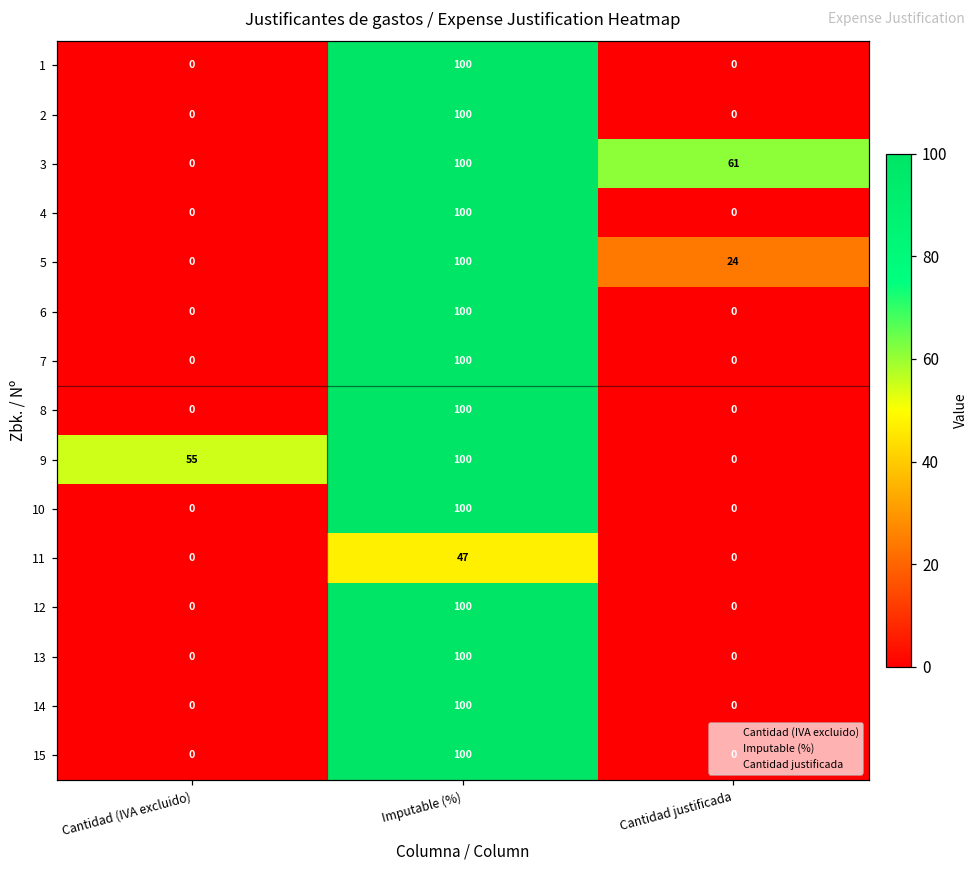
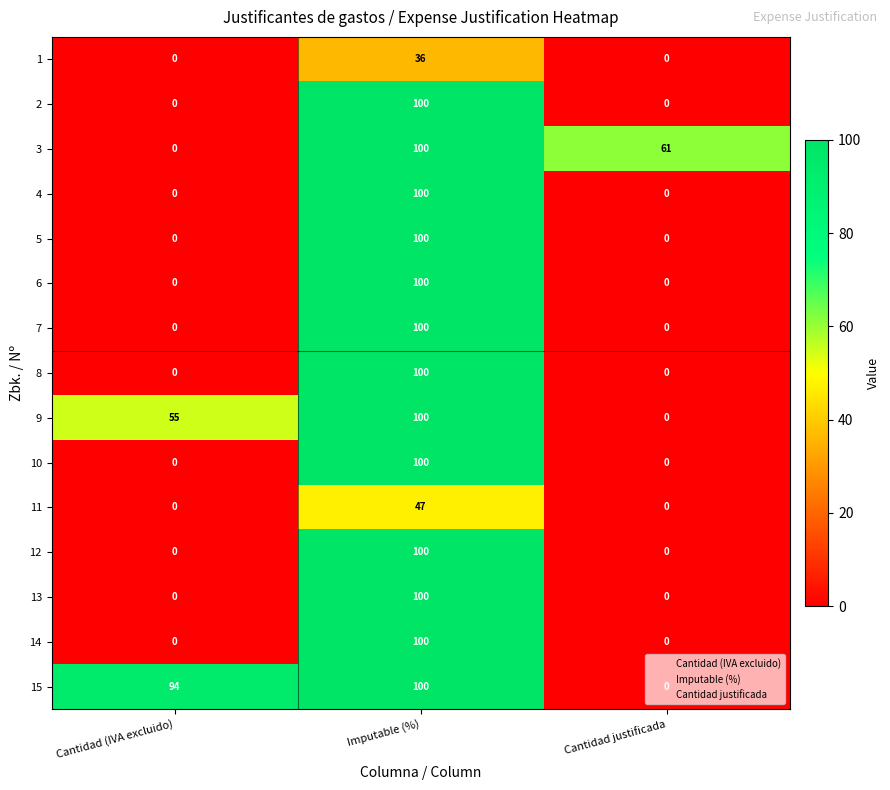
1, Imputable (%): 100 -> 36
5, Cantidad justificada: 24 -> 0
15, Cantidad (IVA excluido): 0 -> 94
